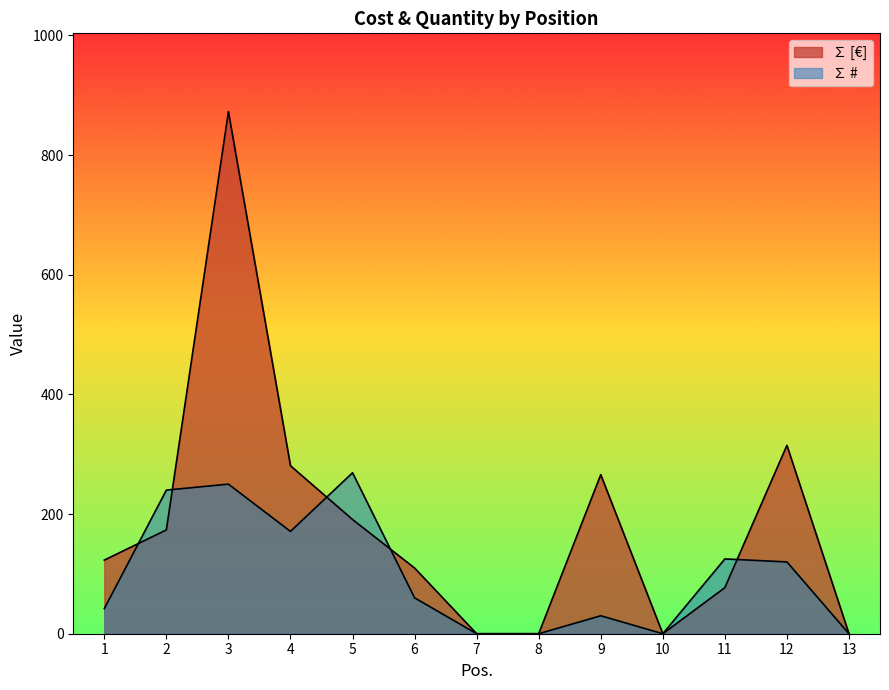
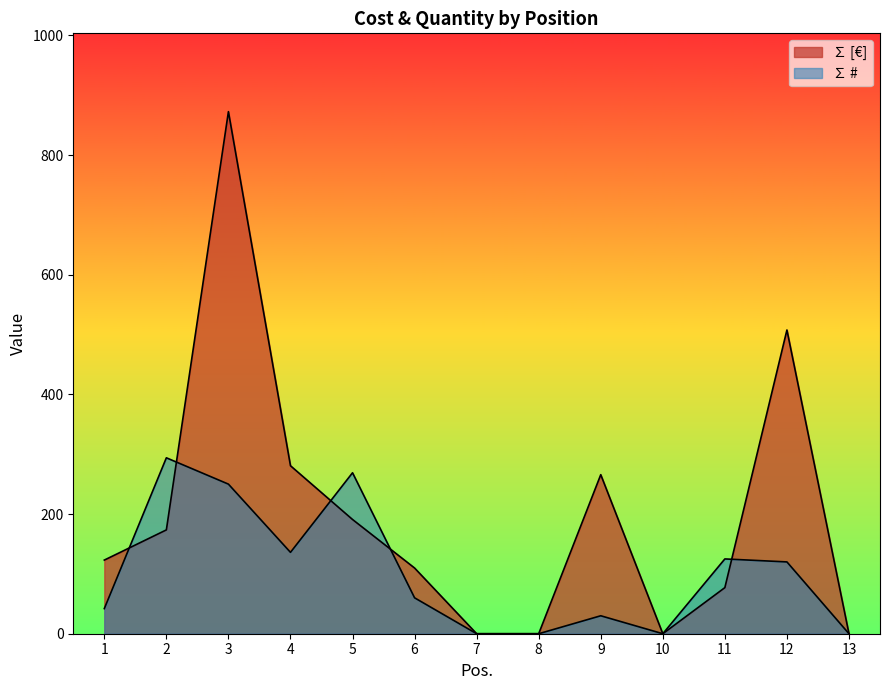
∑ #, 2: 240 -> 290
∑ #, 4: 170 -> 140
∑ [€], 12: 310 -> 510
